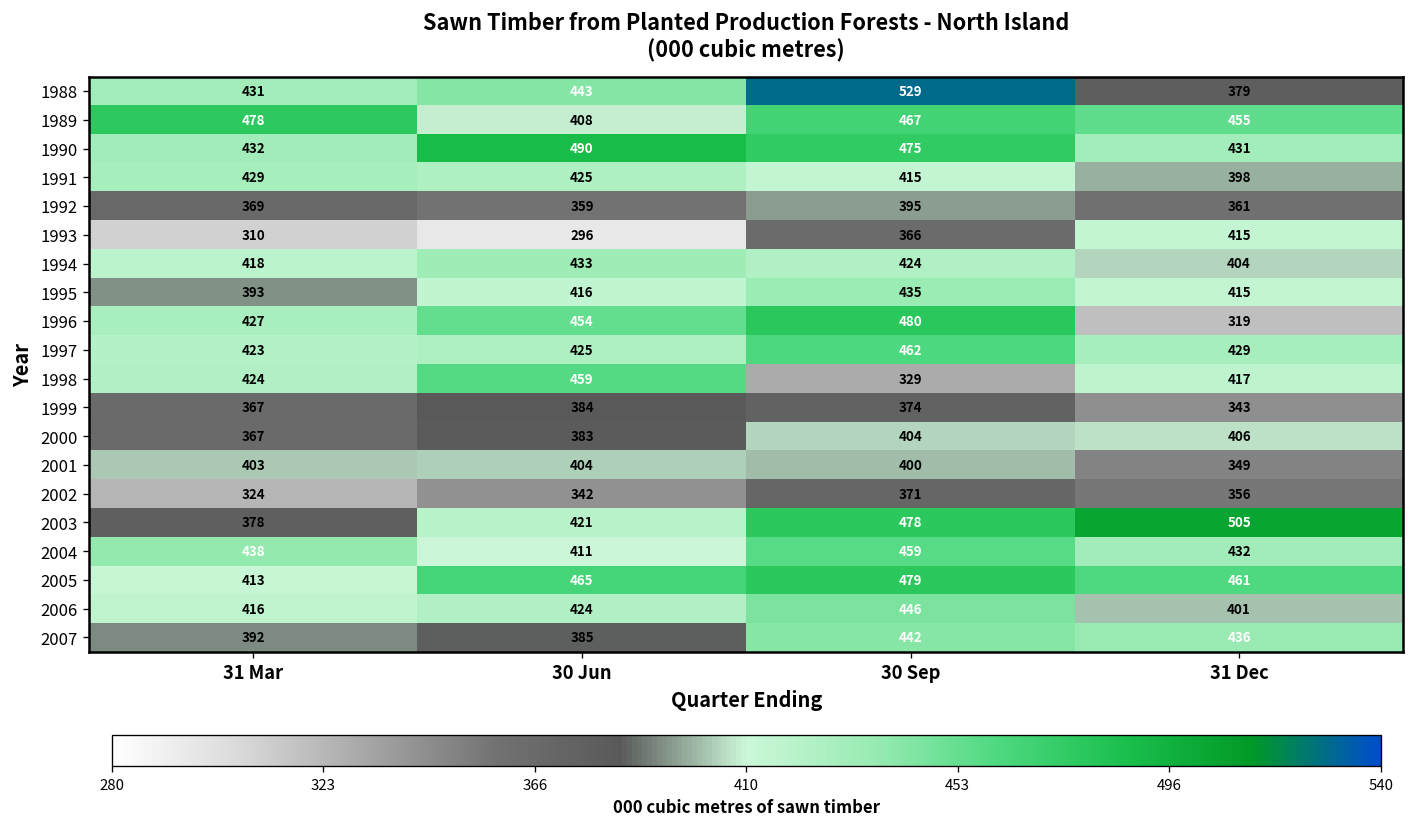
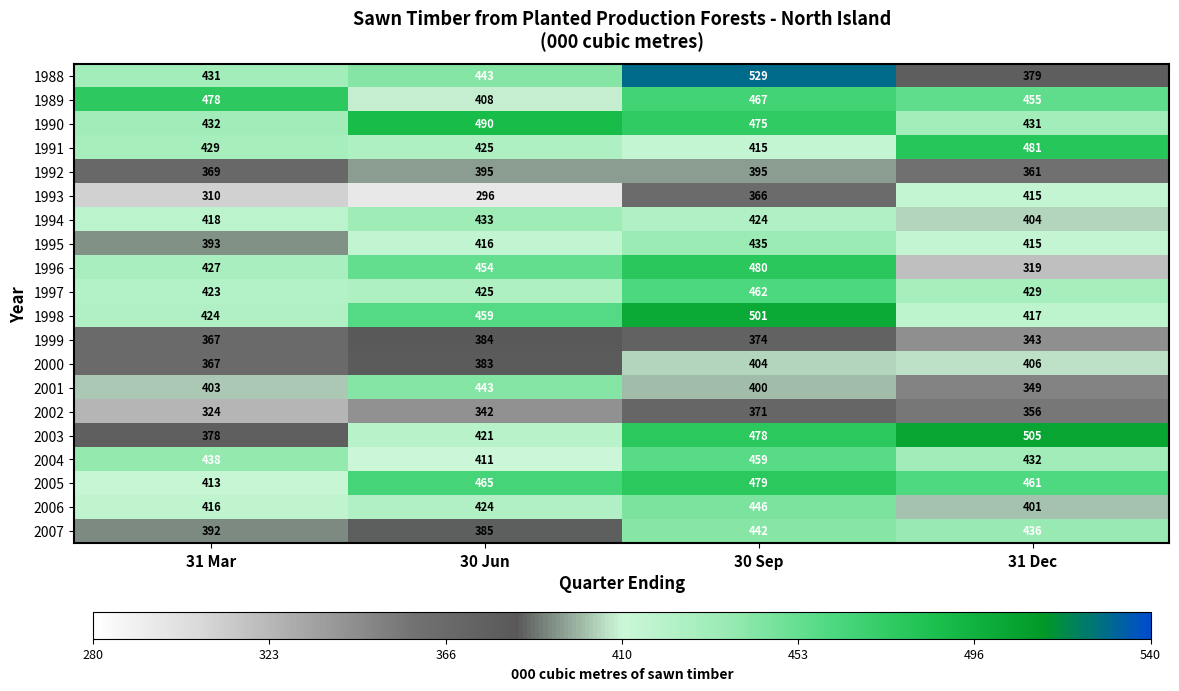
1991, 31 Dec: 398 -> 481
1992, 30 Jun: 359 -> 395
1998, 30 Sep: 329 -> 501
2001, 30 Jun: 404 -> 443
